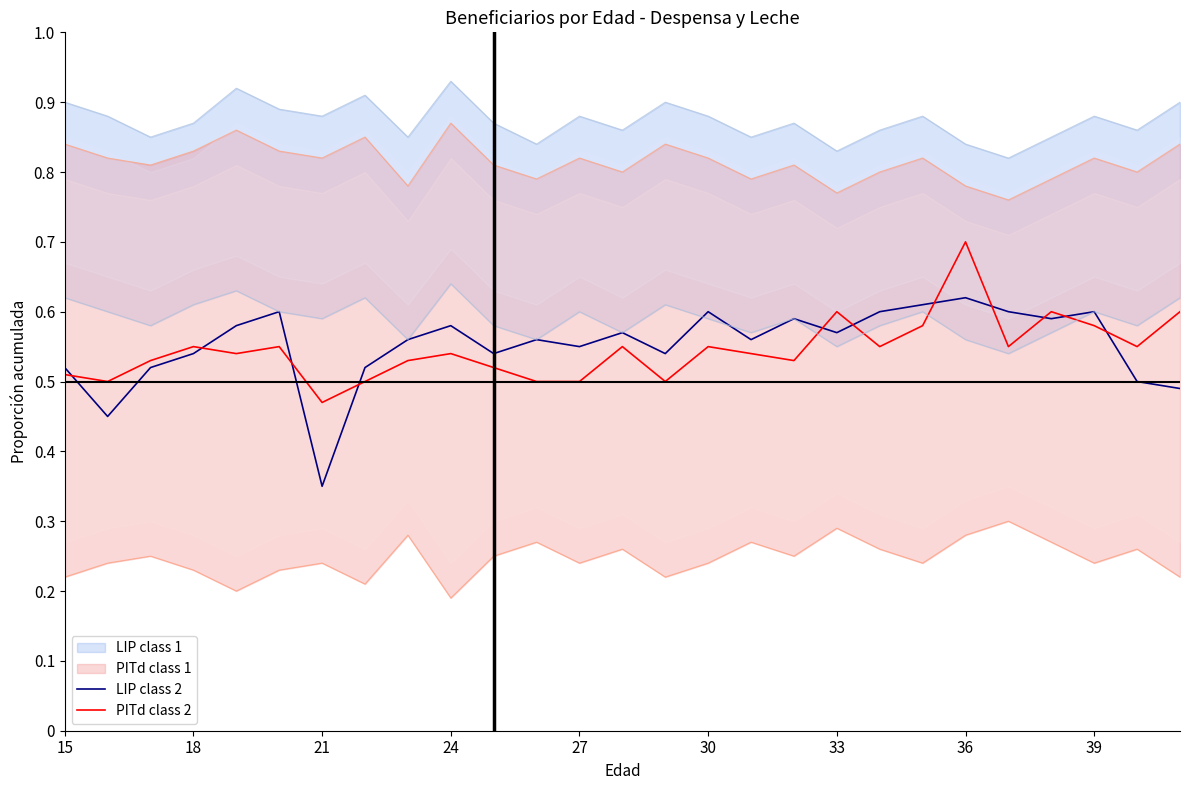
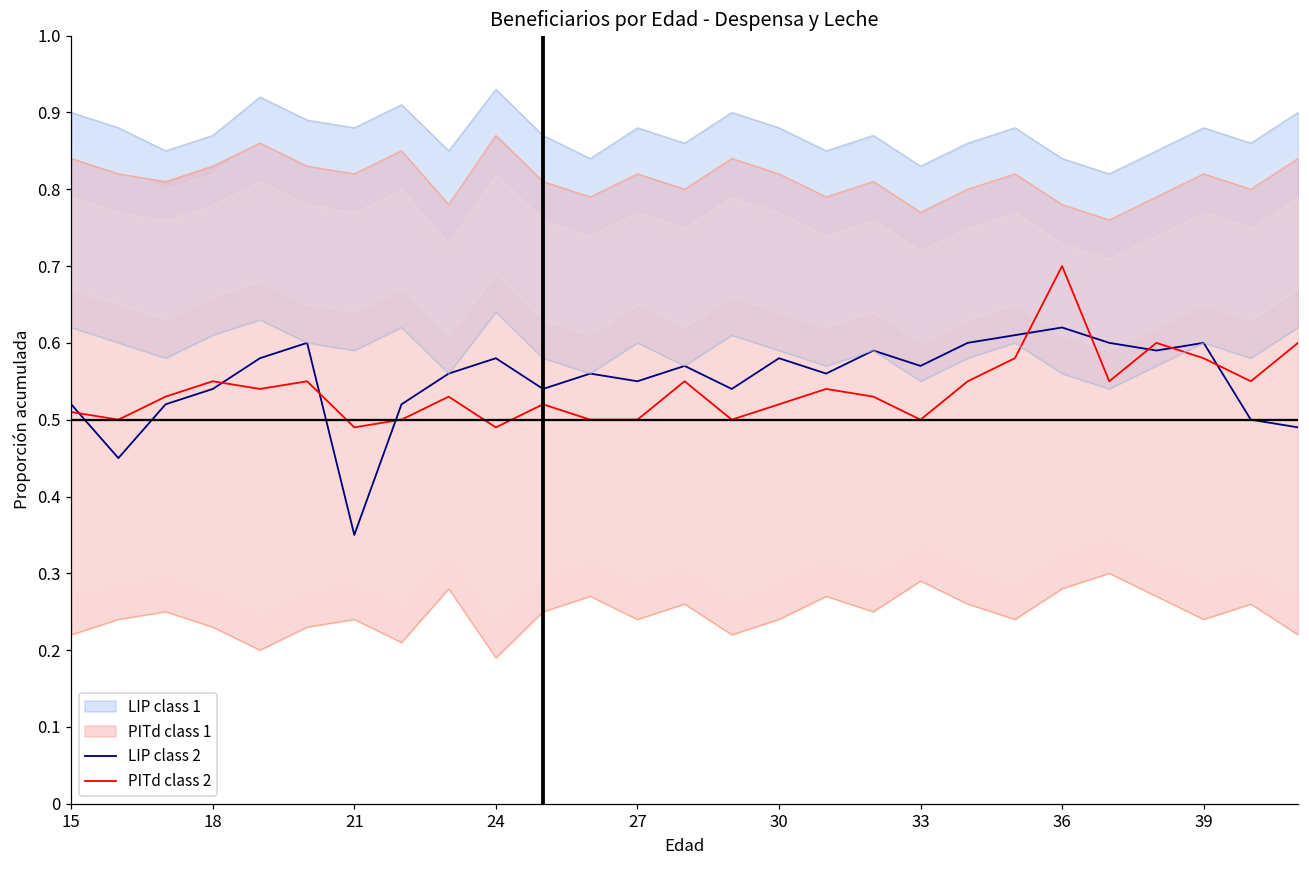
PITd class 2, 21: 0.47 -> 0.49
PITd class 2, 24: 0.54 -> 0.49
LIP class 2, 30: 0.60 -> 0.58
PITd class 2, 30: 0.55 -> 0.52
PITd class 2, 33: 0.6 -> 0.5
